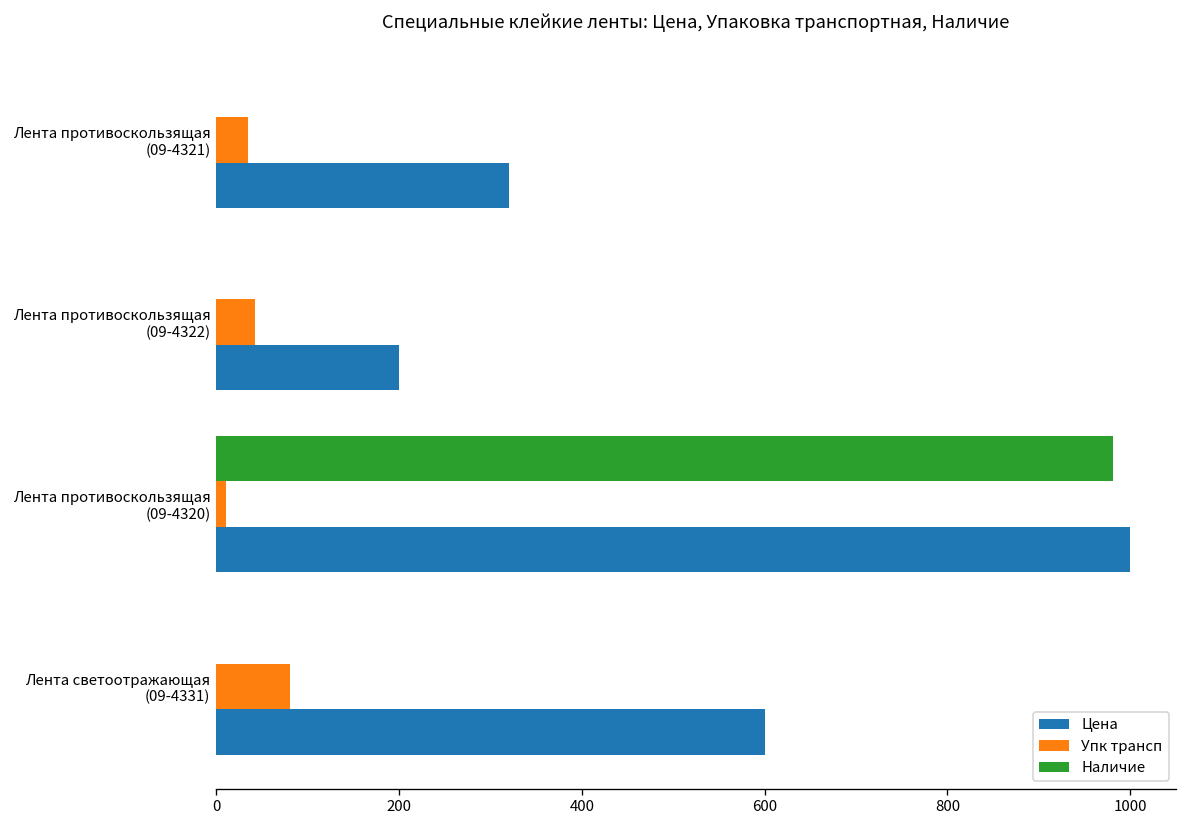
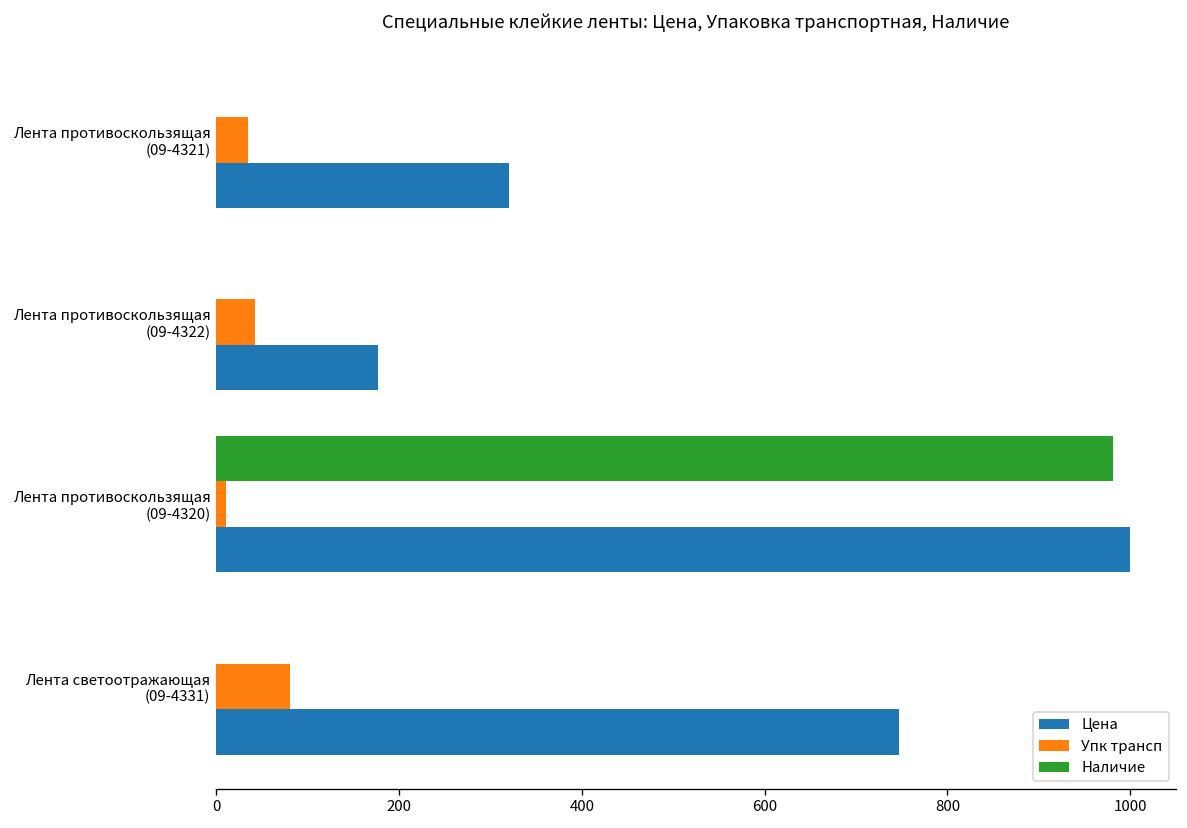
Цена, Лента противоскользящая (09-4322): 200 -> 180
Цена, Лента светоотражающая (09-4331): 600 -> 750
